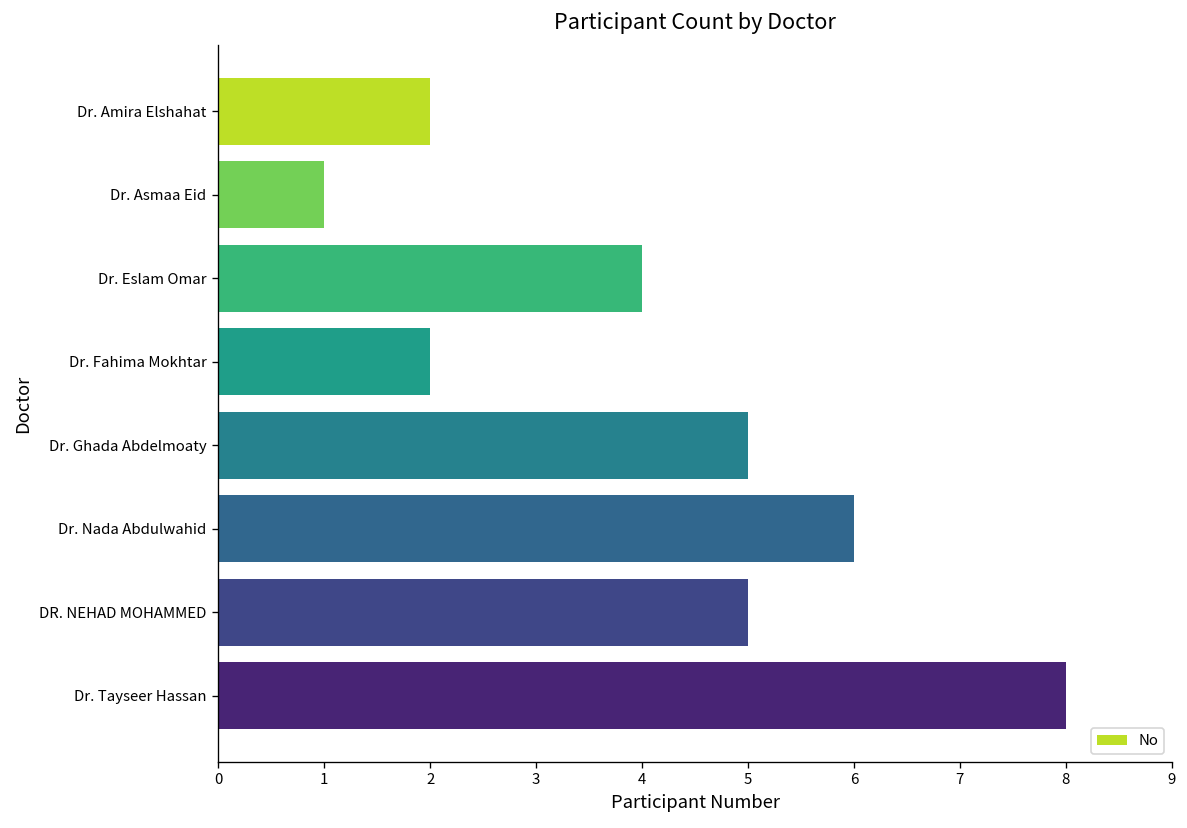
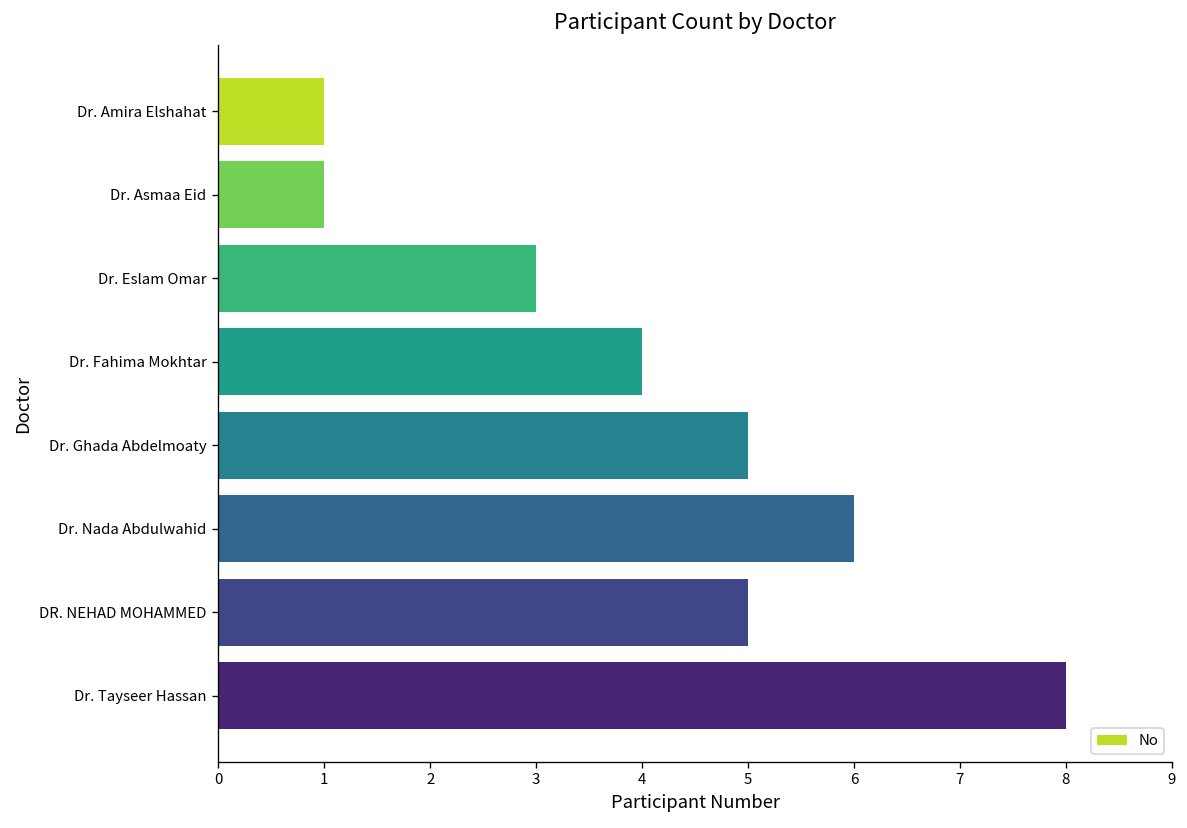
Dr. Amira Elshahat: 2 -> 1
Dr. Eslam Omar: 4 -> 3
Dr. Fahima Mokhtar: 2 -> 4
